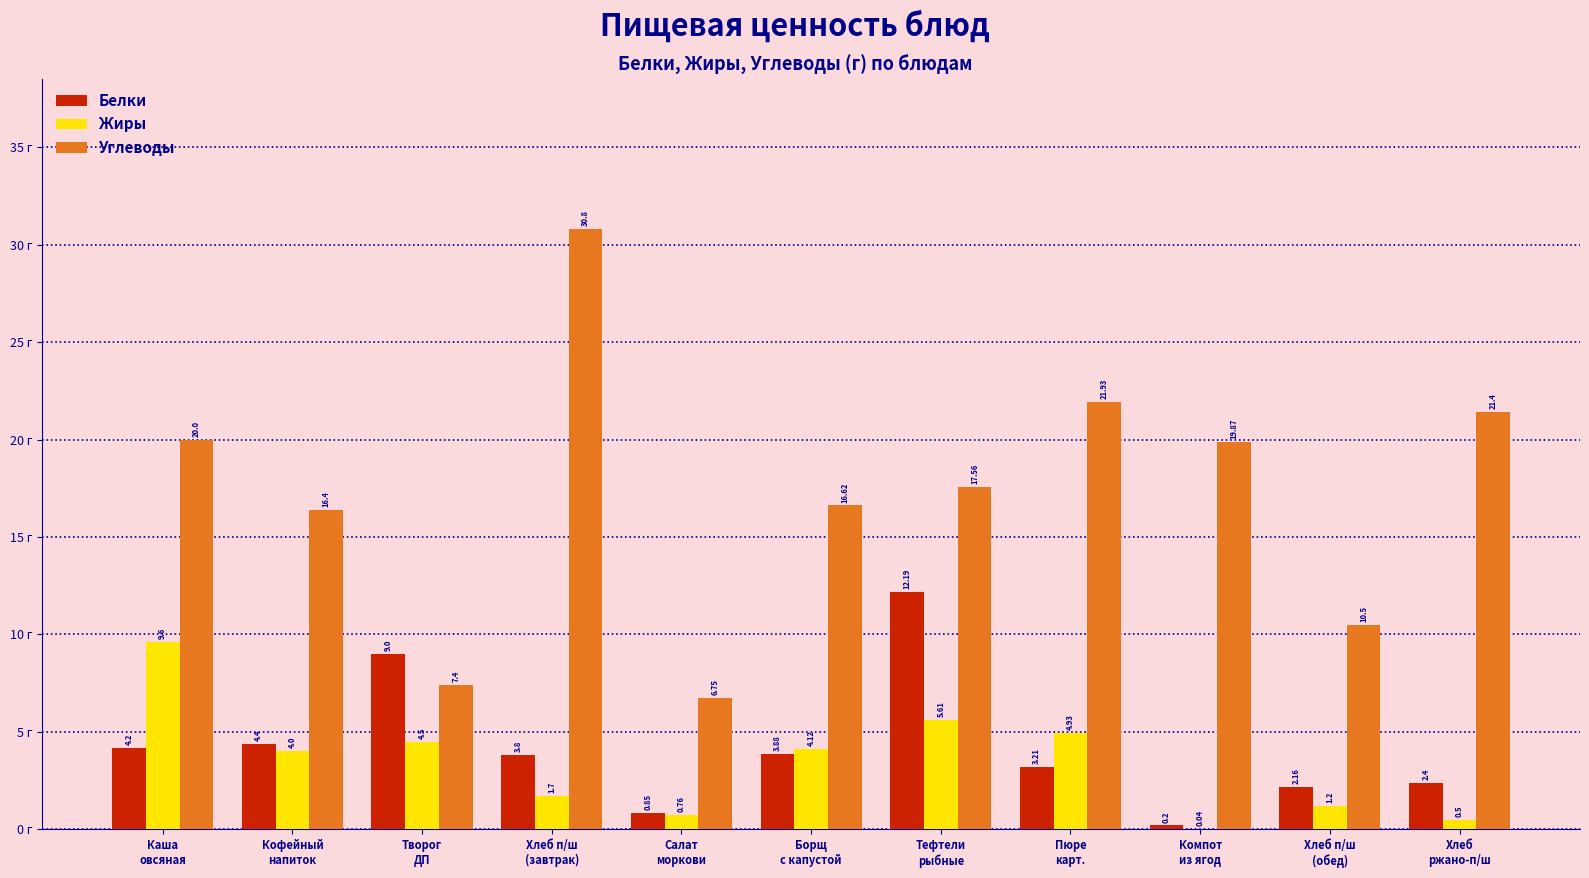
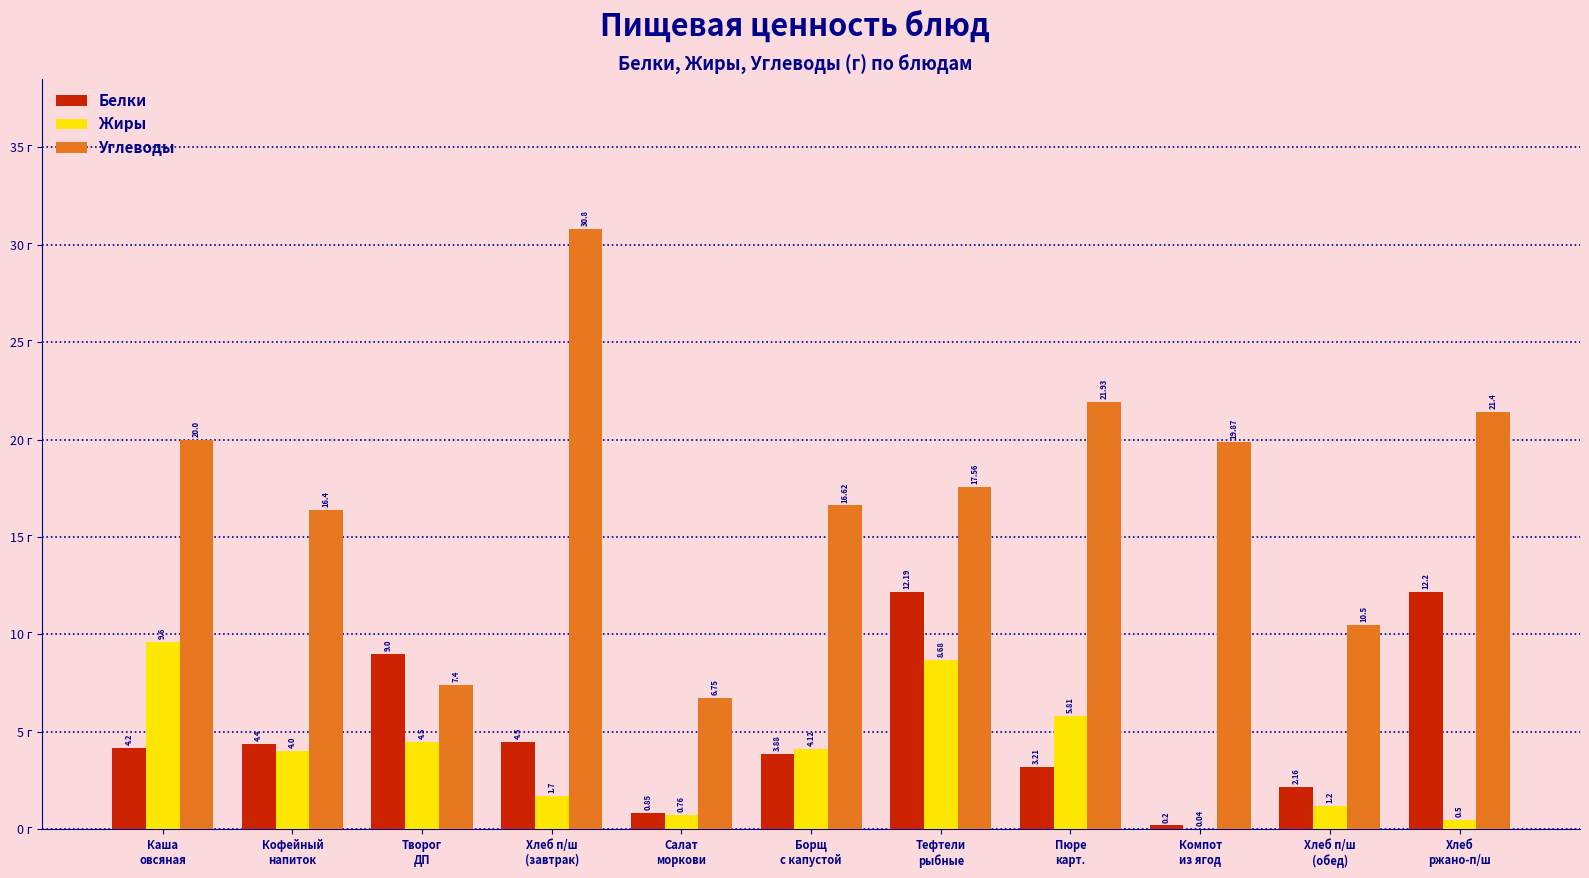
Белки, Хлеб п/ш (завтрак): 3.8 -> 4.5
Жиры, Тефтели рыбные: 5.61 -> 8.68
Жиры, Пюре карт.: 4.93 -> 5.81
Белки, Хлеб ржано-п/ш: 2.4 -> 12.2
